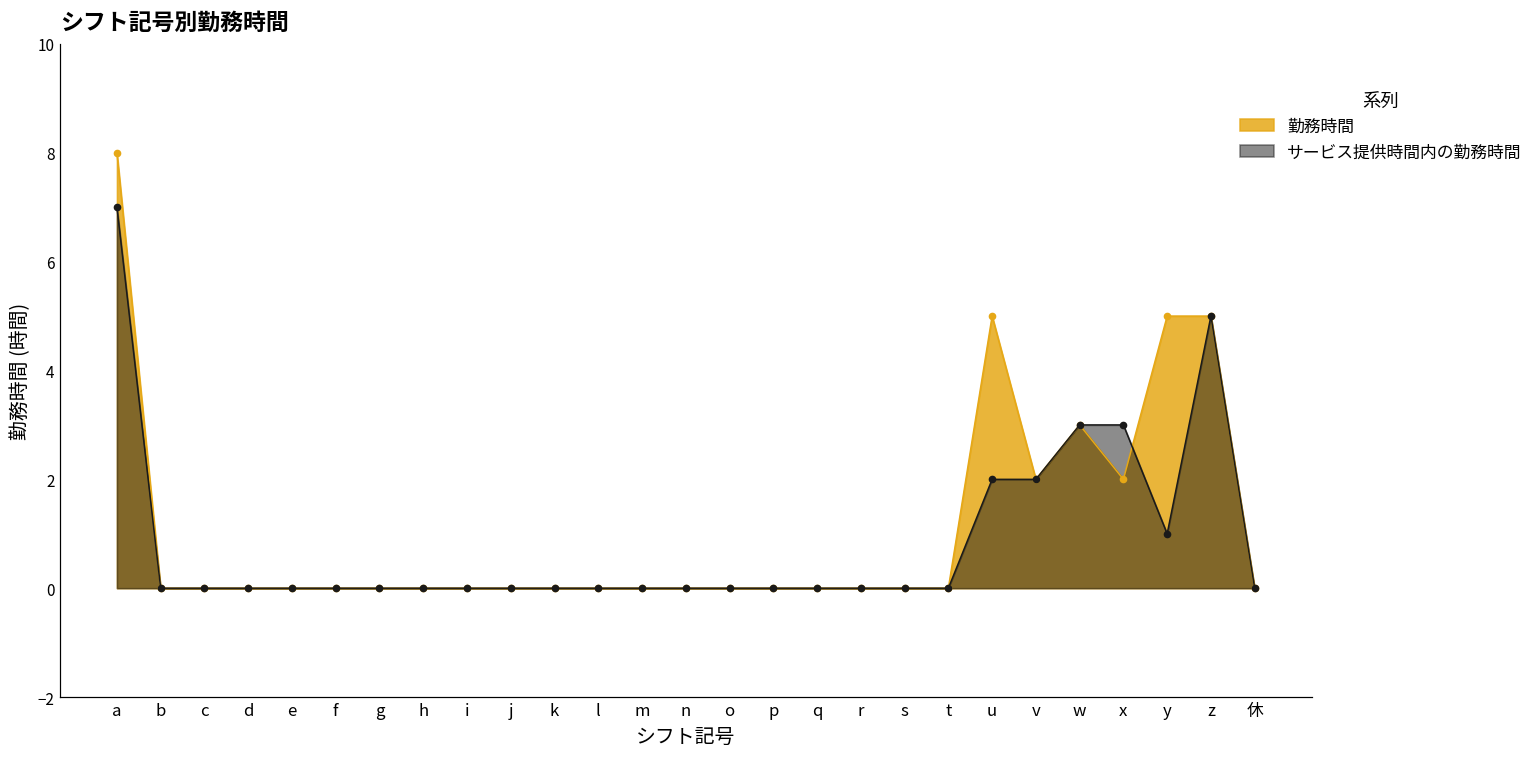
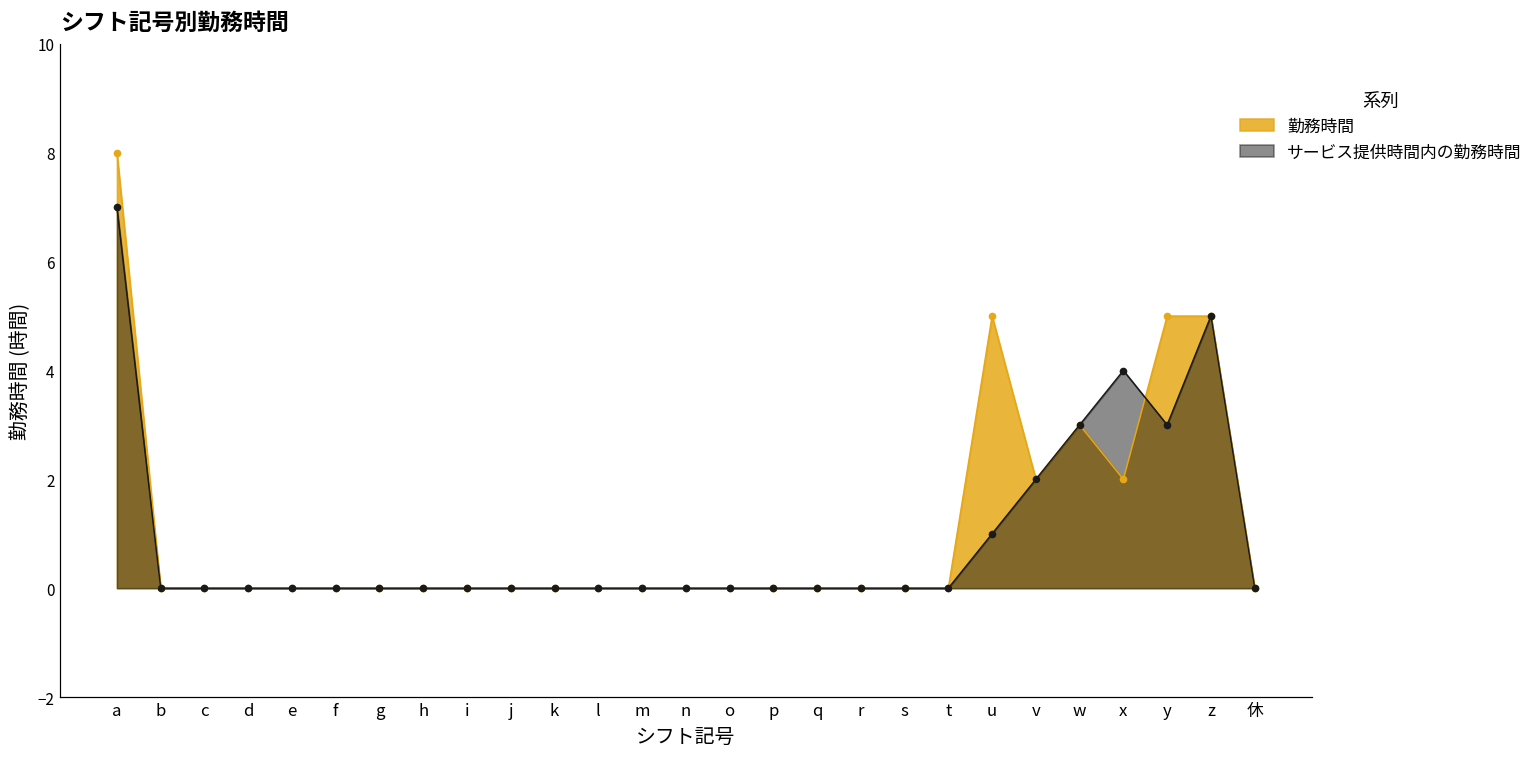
サービス提供時間内の勤務時間, u: 2 -> 1
サービス提供時間内の勤務時間, x: 3 -> 4
サービス提供時間内の勤務時間, y: 1 -> 3
